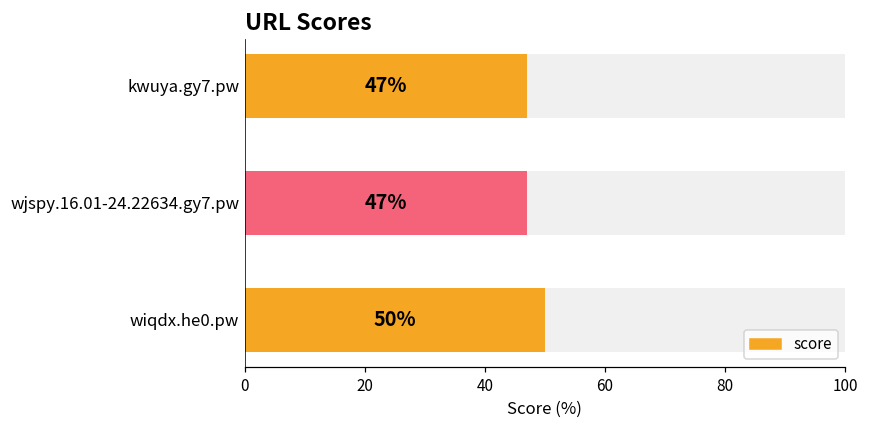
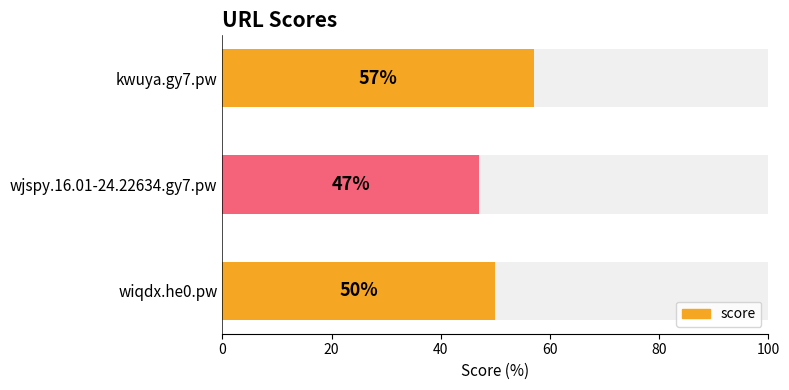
score, kwuya.gy7.pw: 47% -> 57%
